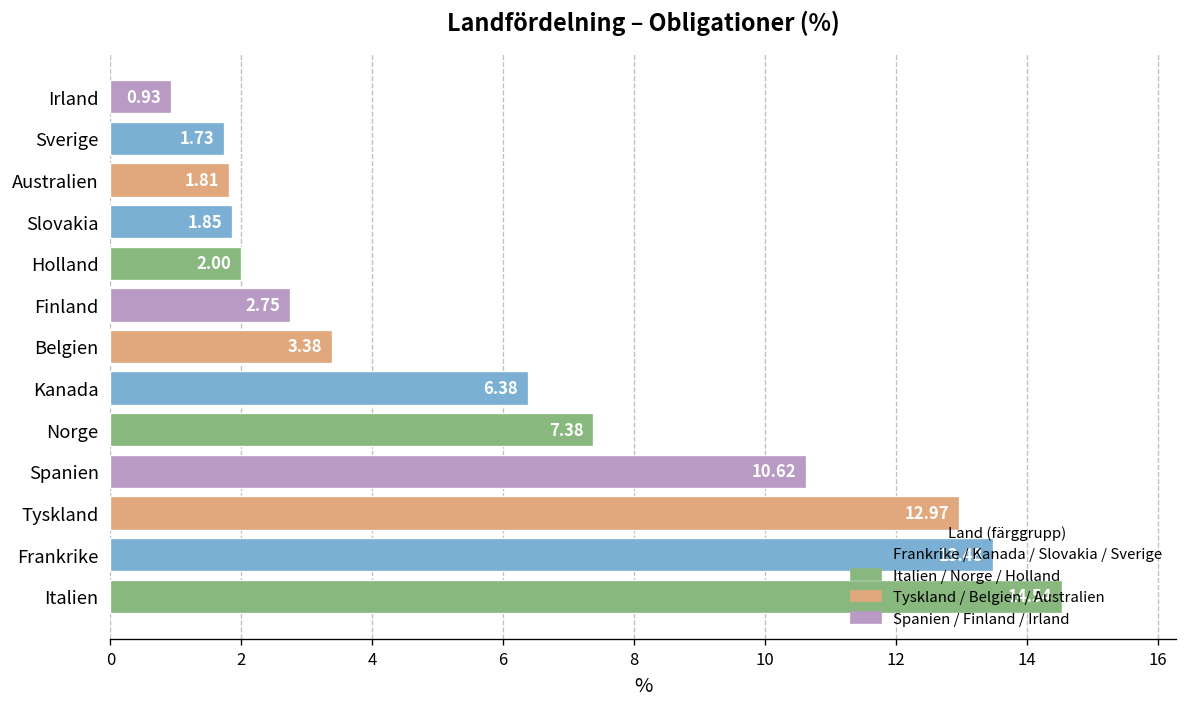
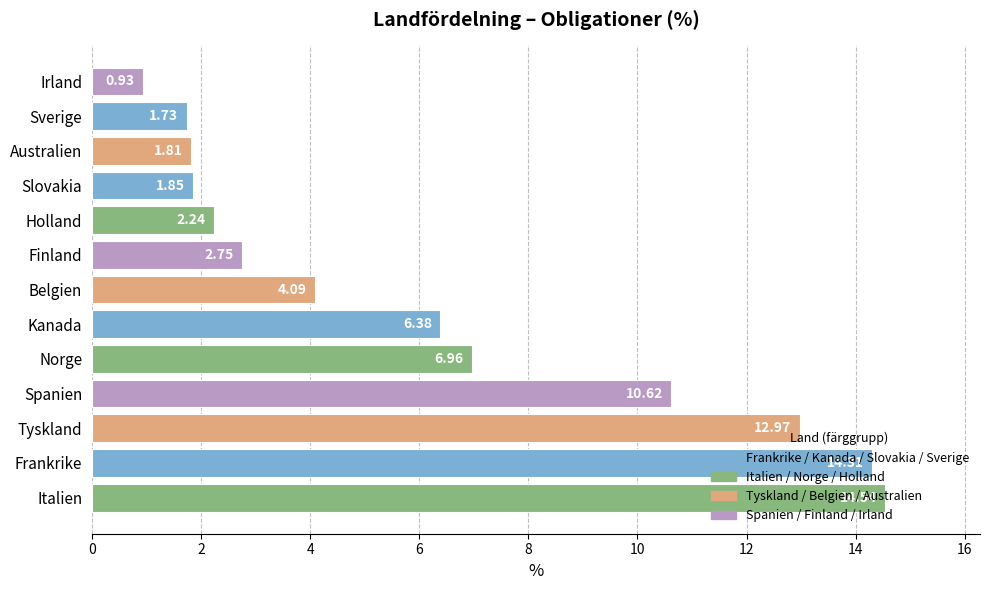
Holland: 2.00 -> 2.24
Belgien: 3.38 -> 4.09
Norge: 7.38 -> 6.96
Frankrike: 13.48 -> 14.31
